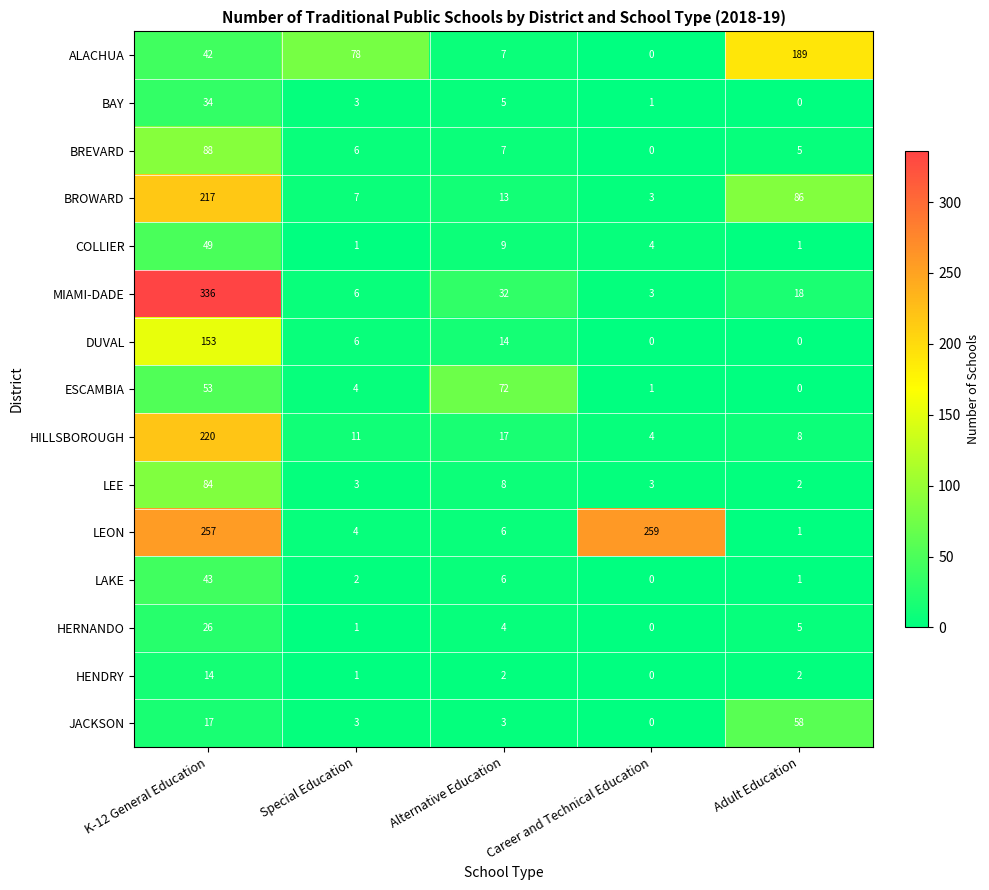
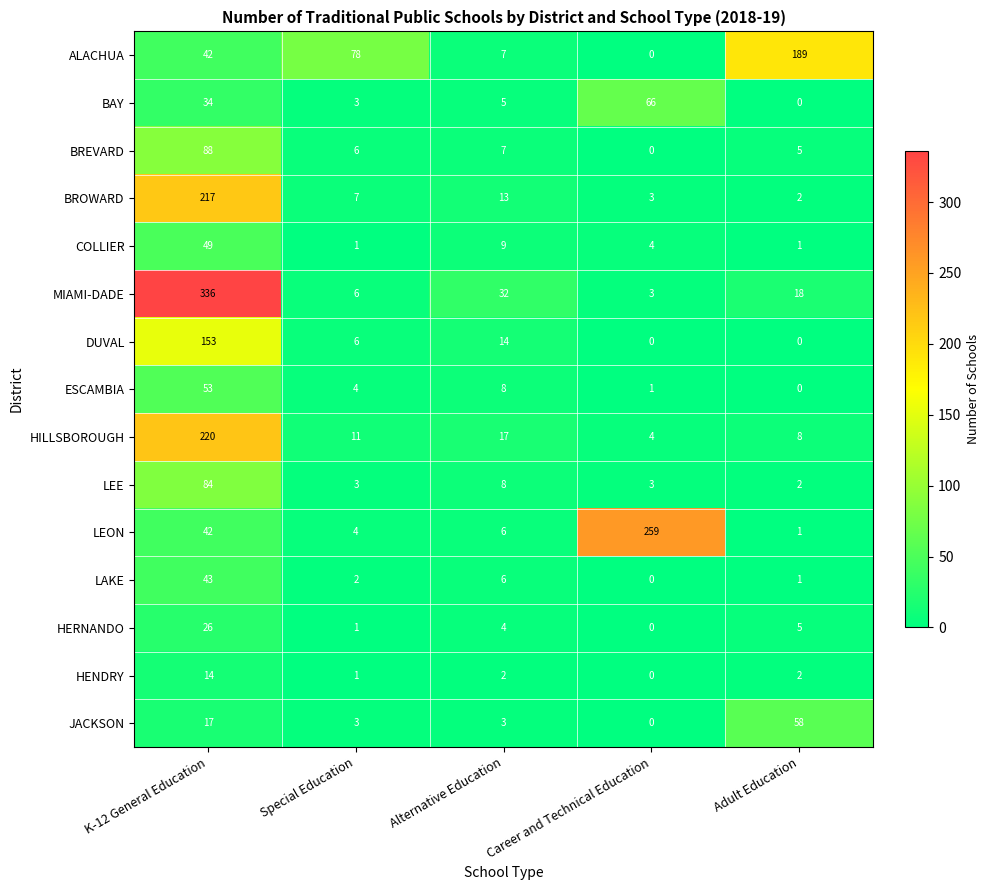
BAY, Career and Technical Education: 1 -> 66
BROWARD, Adult Education: 86 -> 2
ESCAMBIA, Alternative Education: 72 -> 8
LEON, K-12 General Education: 257 -> 42
